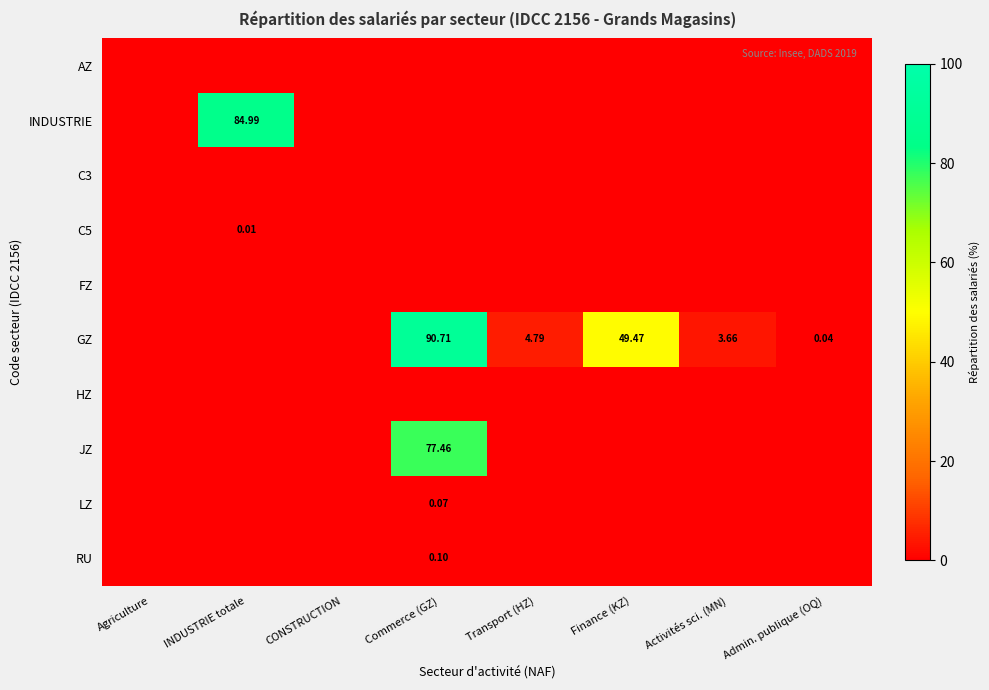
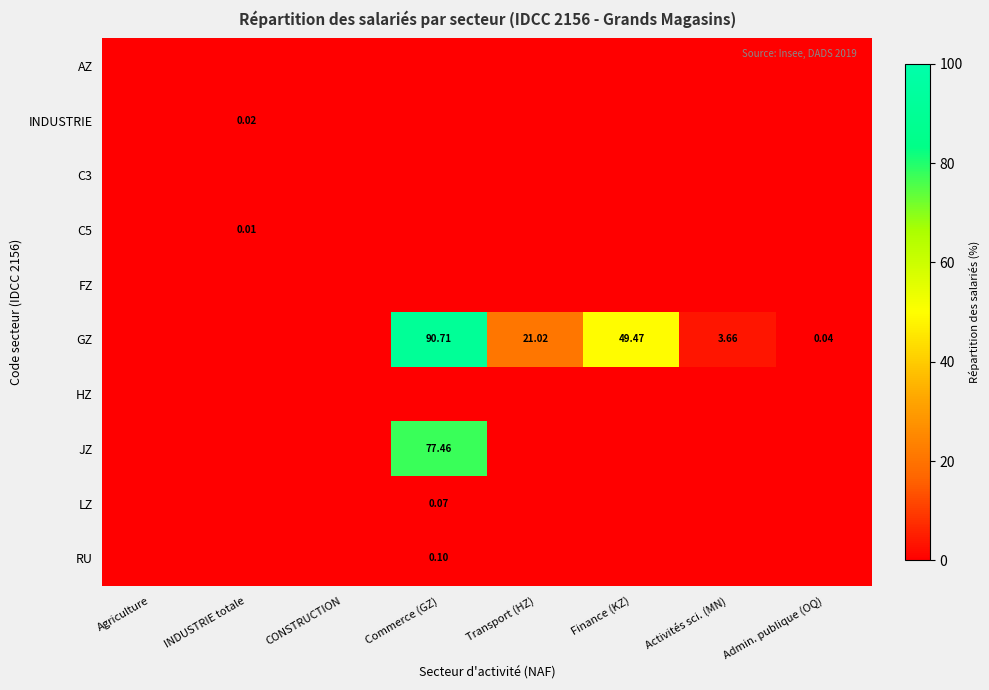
INDUSTRIE, INDUSTRIE totale: 84.99 -> 0.02
GZ, Transport (HZ): 4.79 -> 21.02
